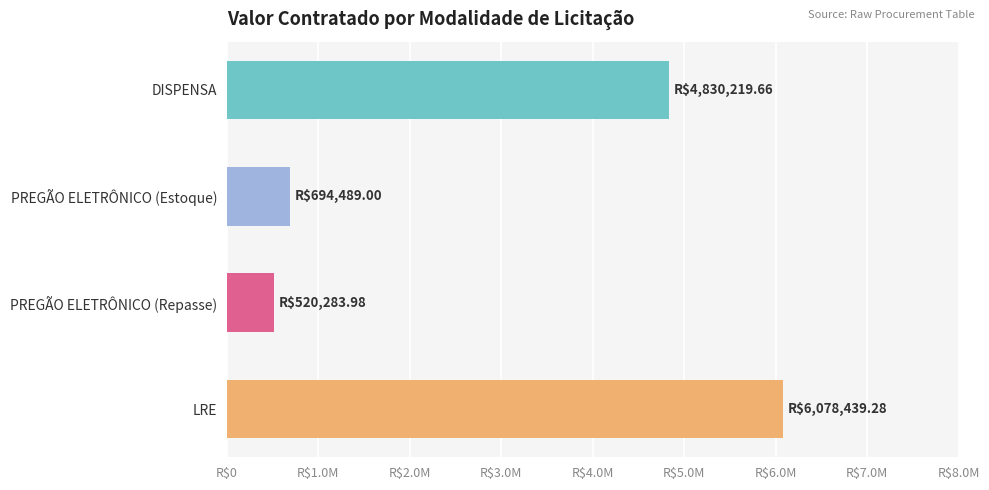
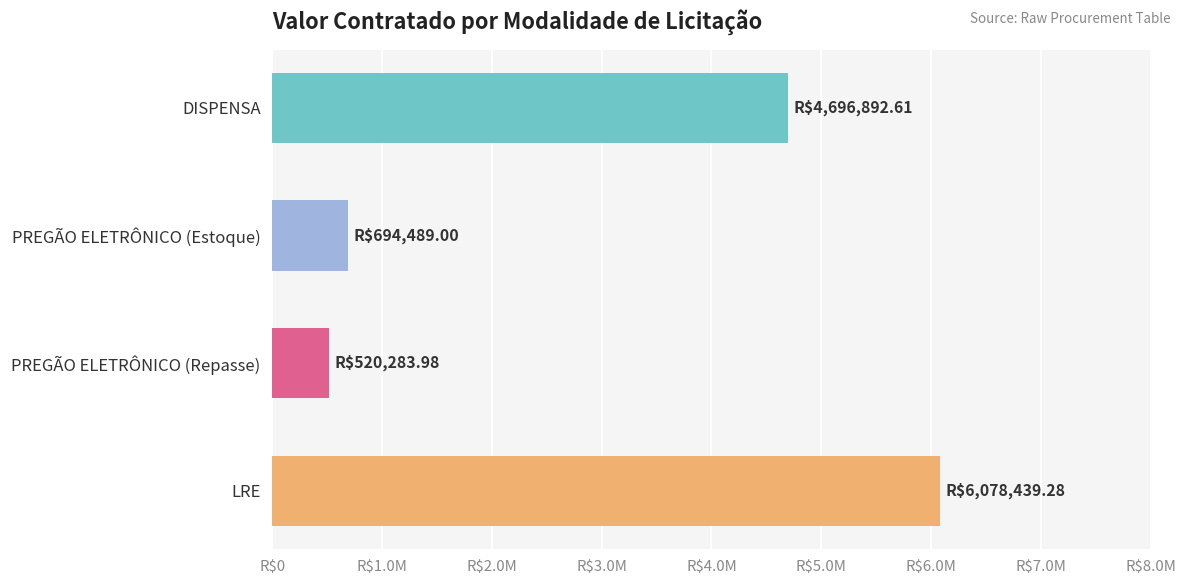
DISPENSA: $4,830,219.66 -> $4,696,892.61
